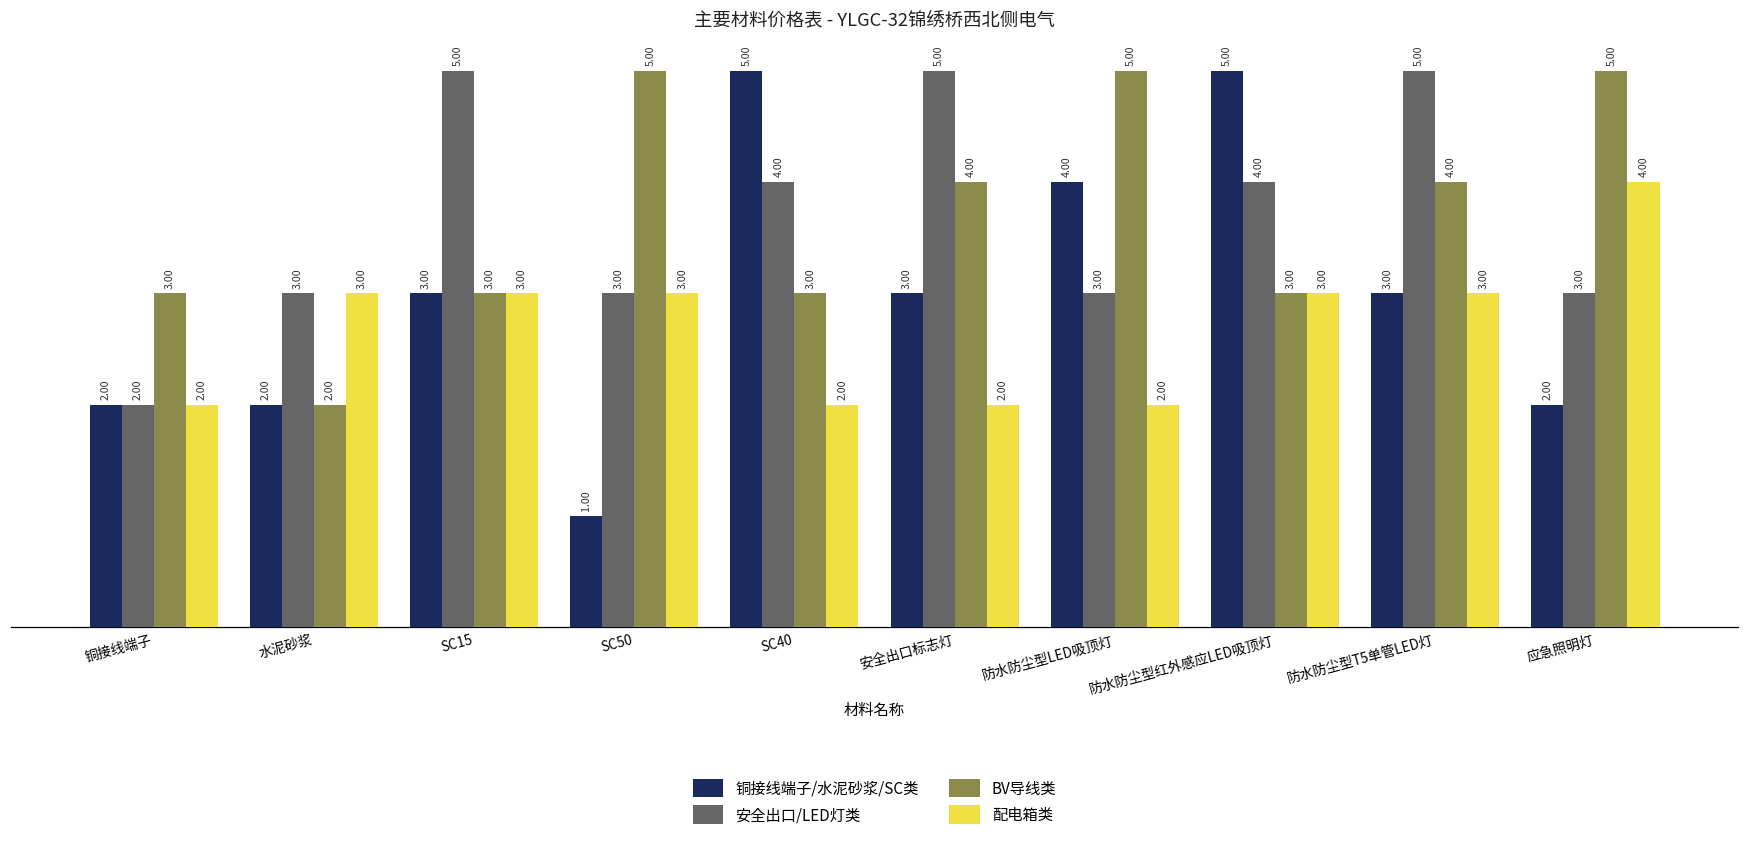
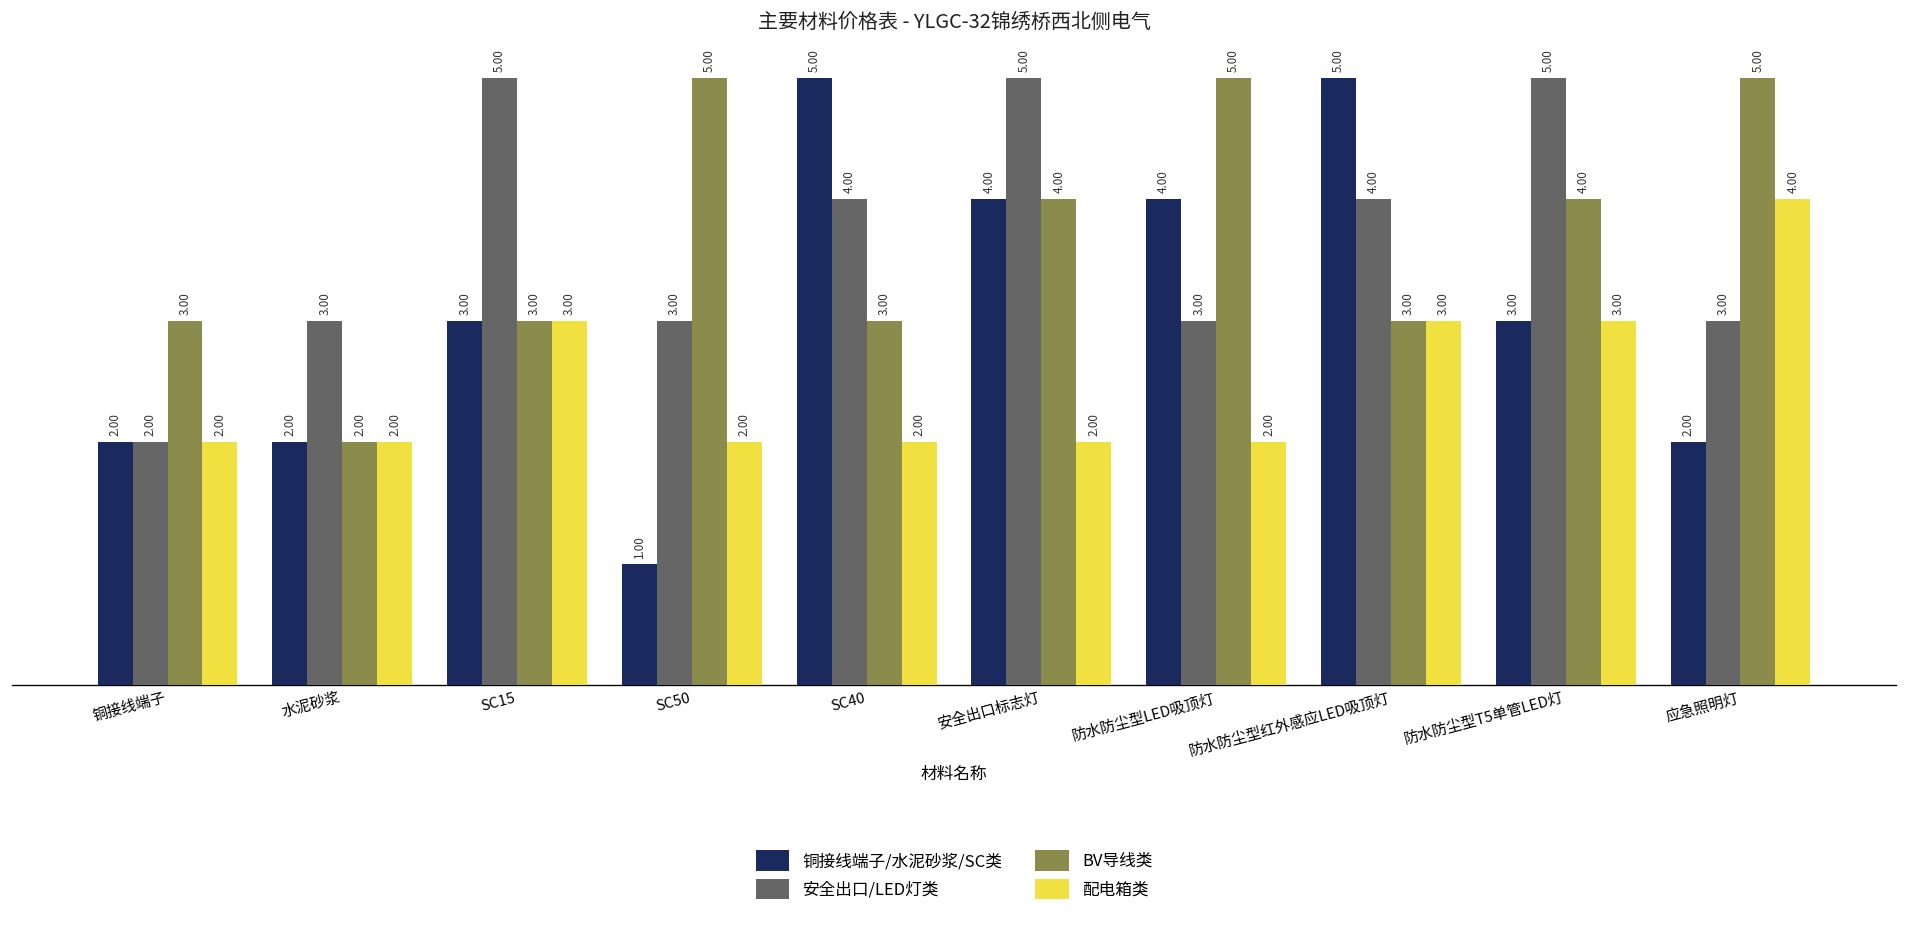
配电箱类, 水泥砂浆: 3.00 -> 2.00
配电箱类, SC50: 3.00 -> 2.00
铜接线端子/水泥砂浆/SC类, 安全出口标志灯: 3.00 -> 4.00
